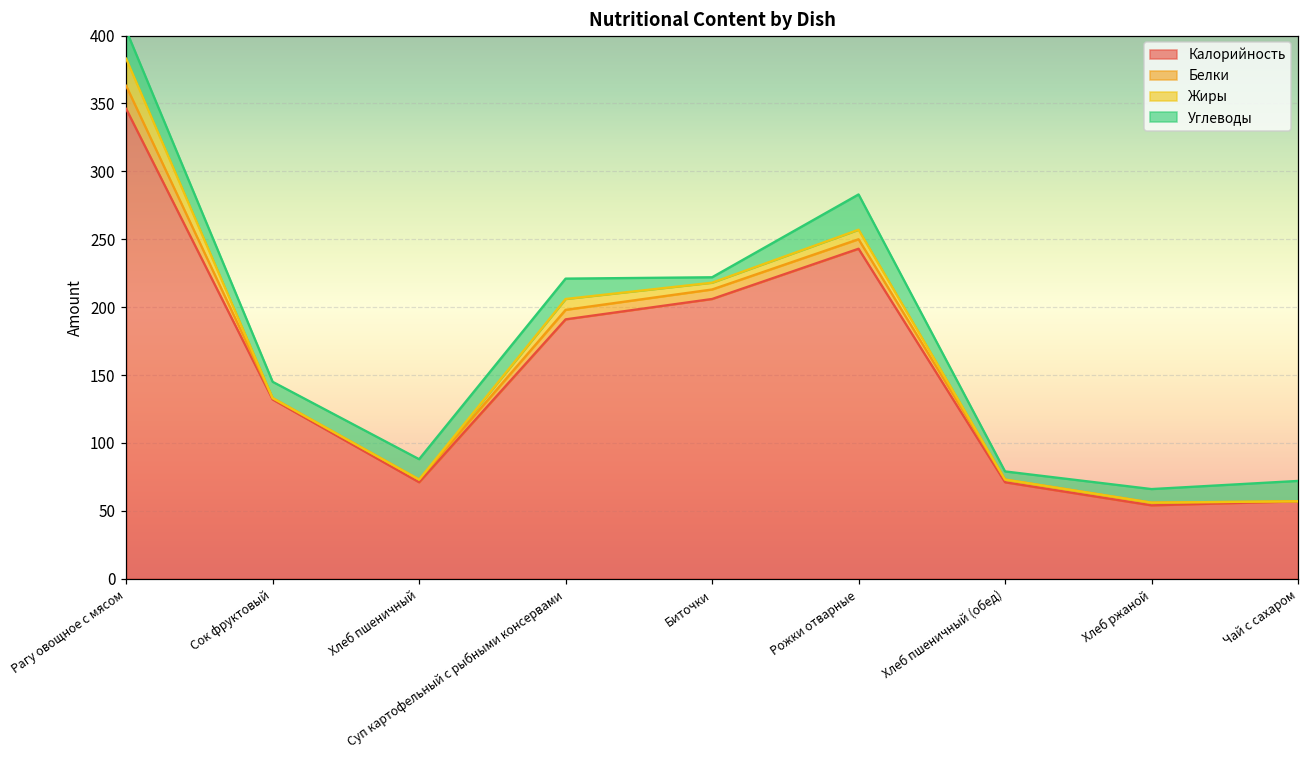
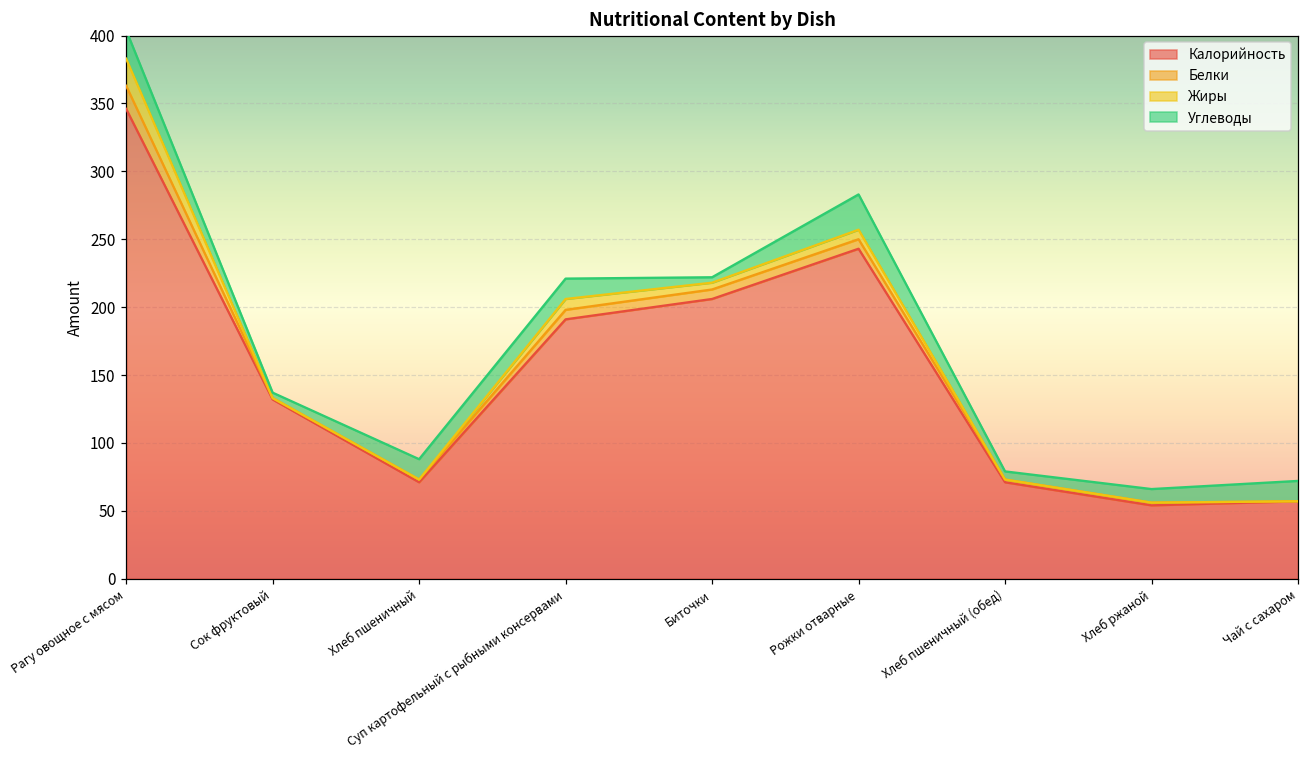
Углеводы, Сок фруктовый: 12 -> 4
